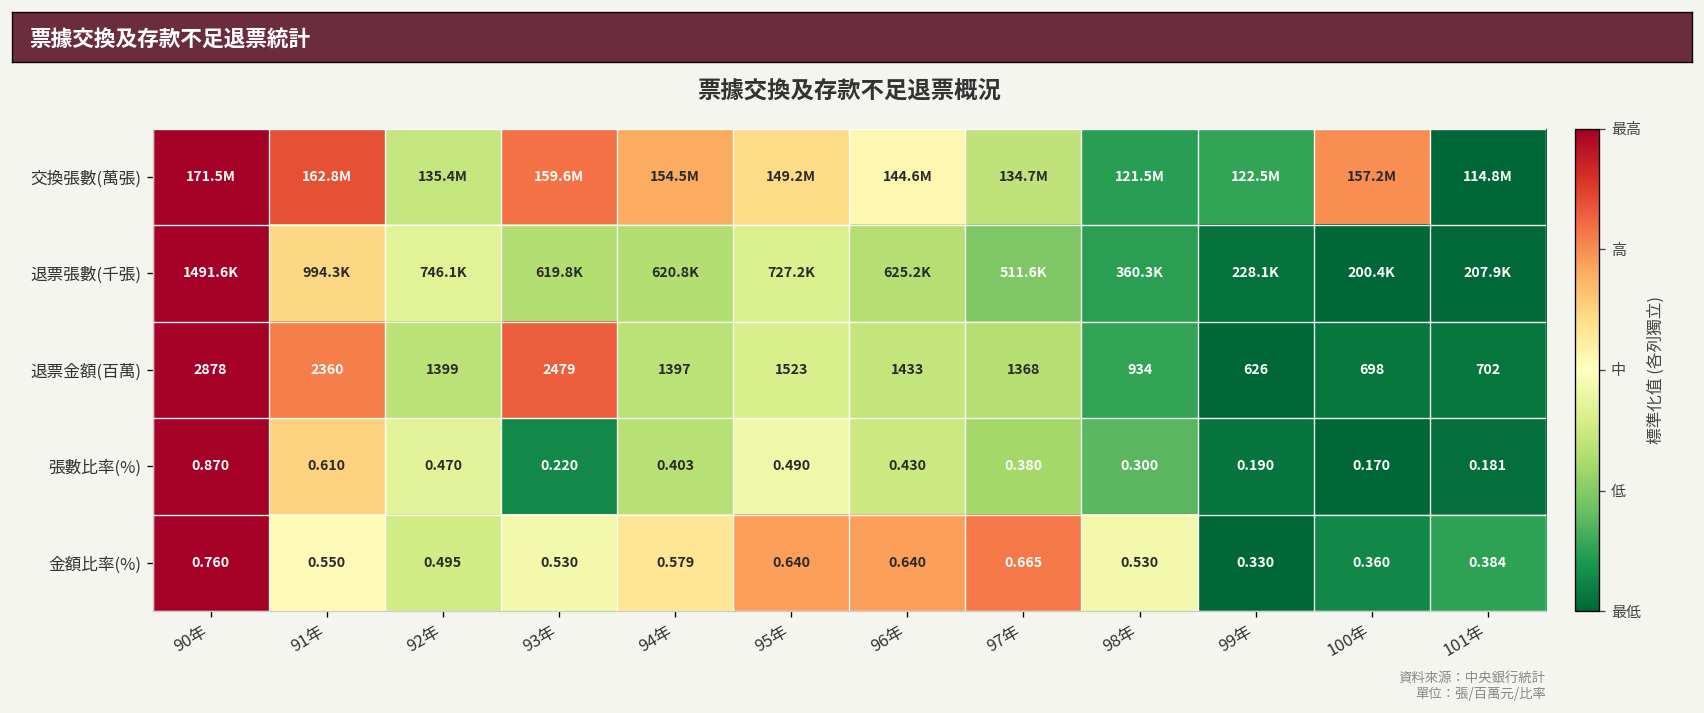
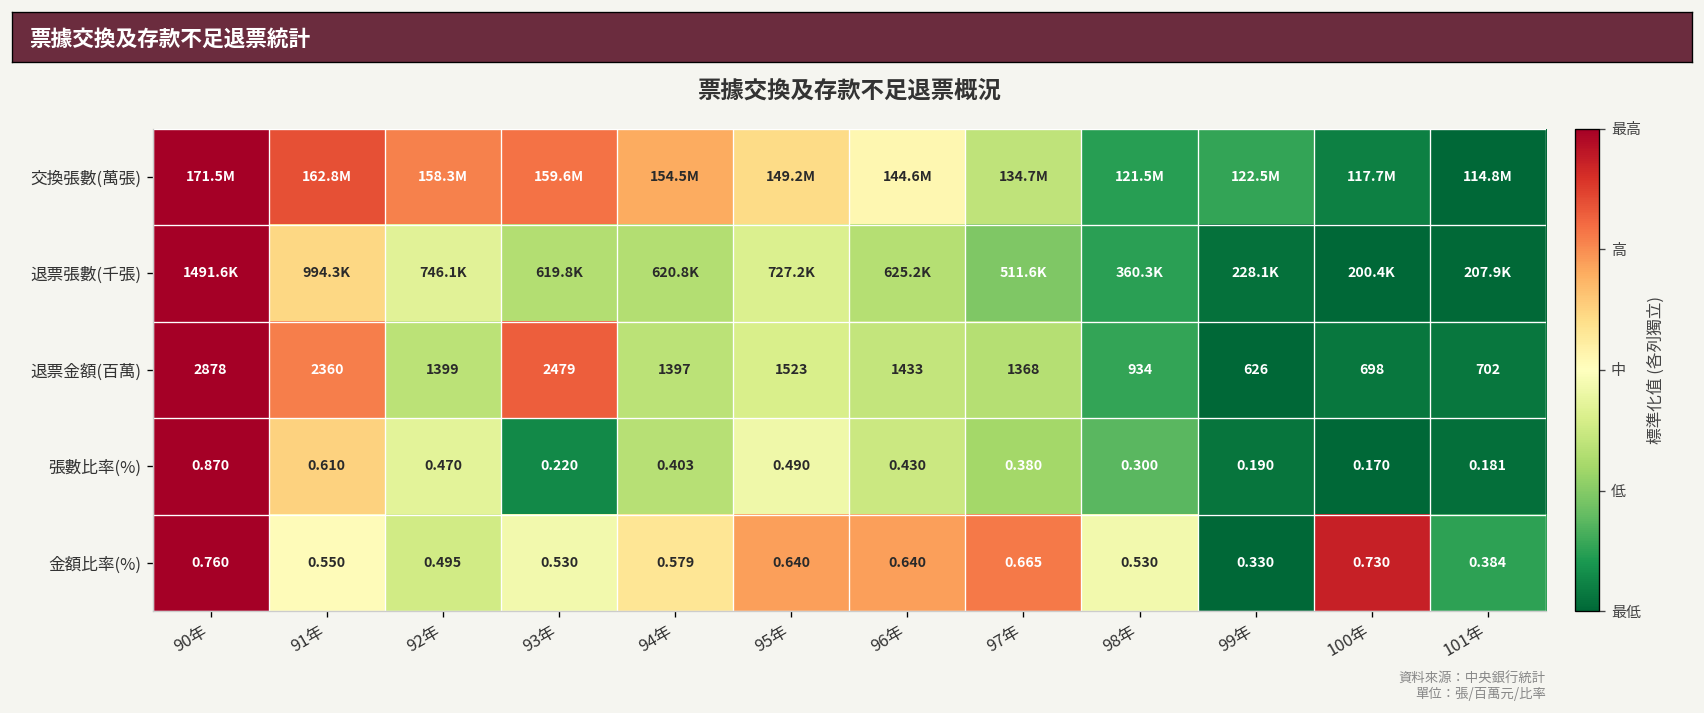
交換張數(萬張), 92年: 135.4M -> 158.3M
交換張數(萬張), 100年: 157.2M -> 117.7M
金額比率(%), 100年: 0.360 -> 0.730
